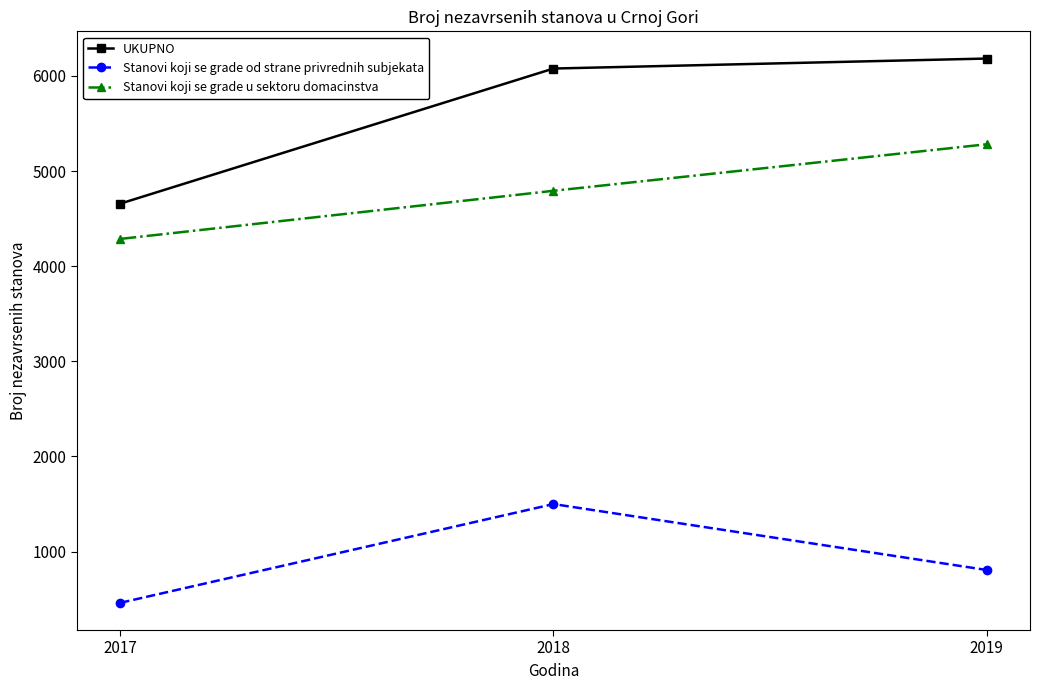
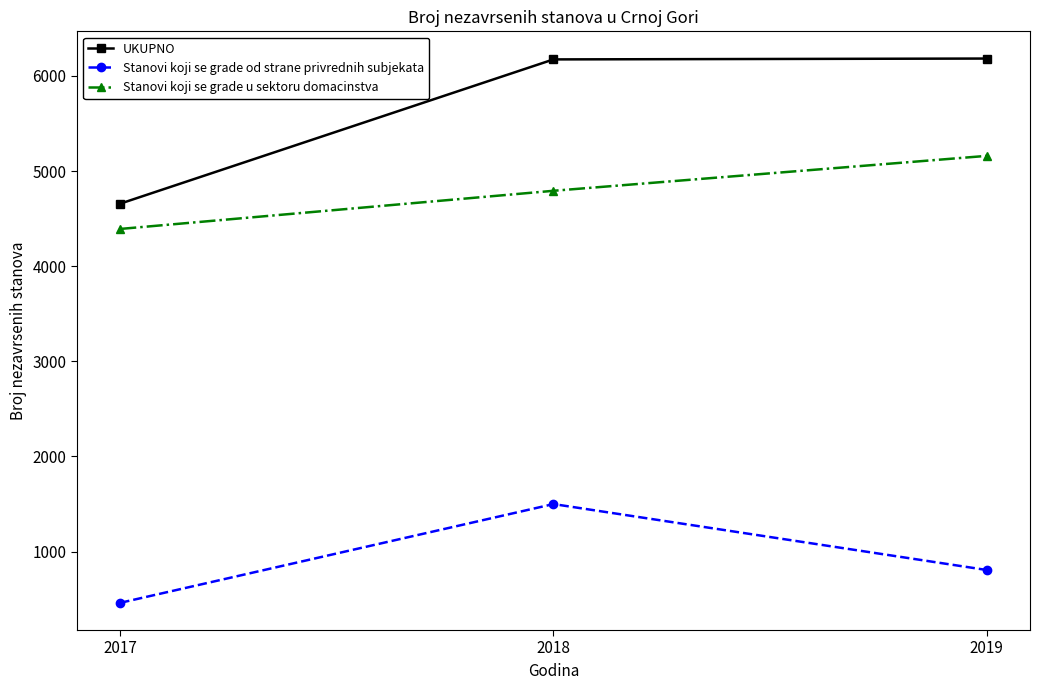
Stanovi koji se grade u sektoru domacinstva, 2017: 4300 -> 4400
UKUPNO, 2018: 6100 -> 6200
Stanovi koji se grade u sektoru domacinstva, 2019: 5300 -> 5200
